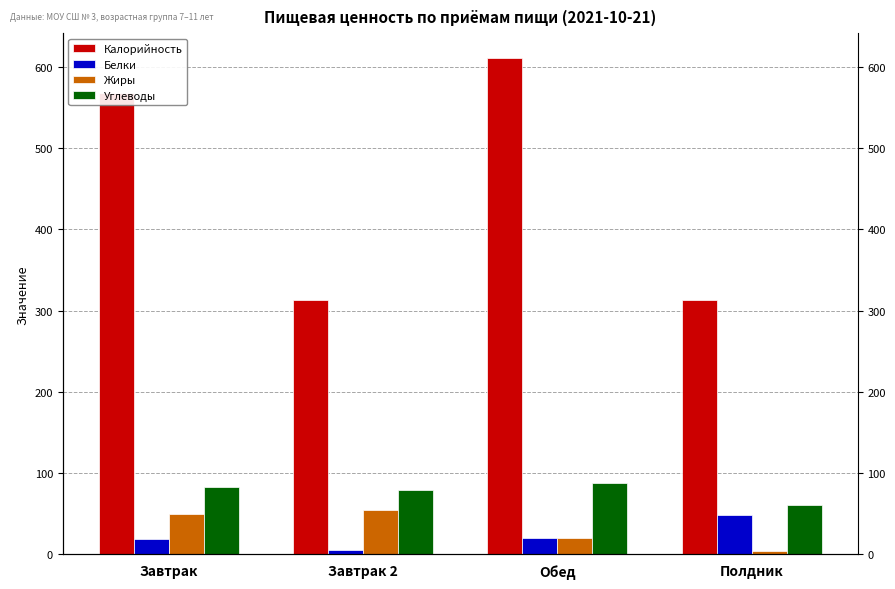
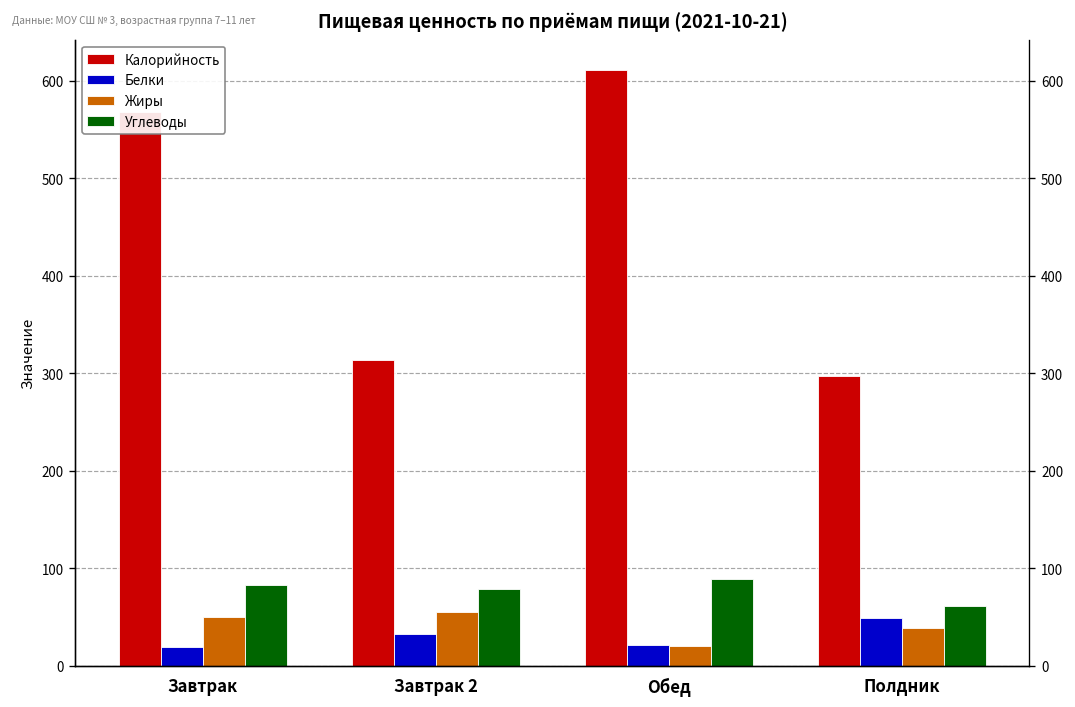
Белки, Завтрак 2: 10 -> 30
Калорийность, Полдник: 310 -> 300
Жиры, Полдник: 0 -> 40
